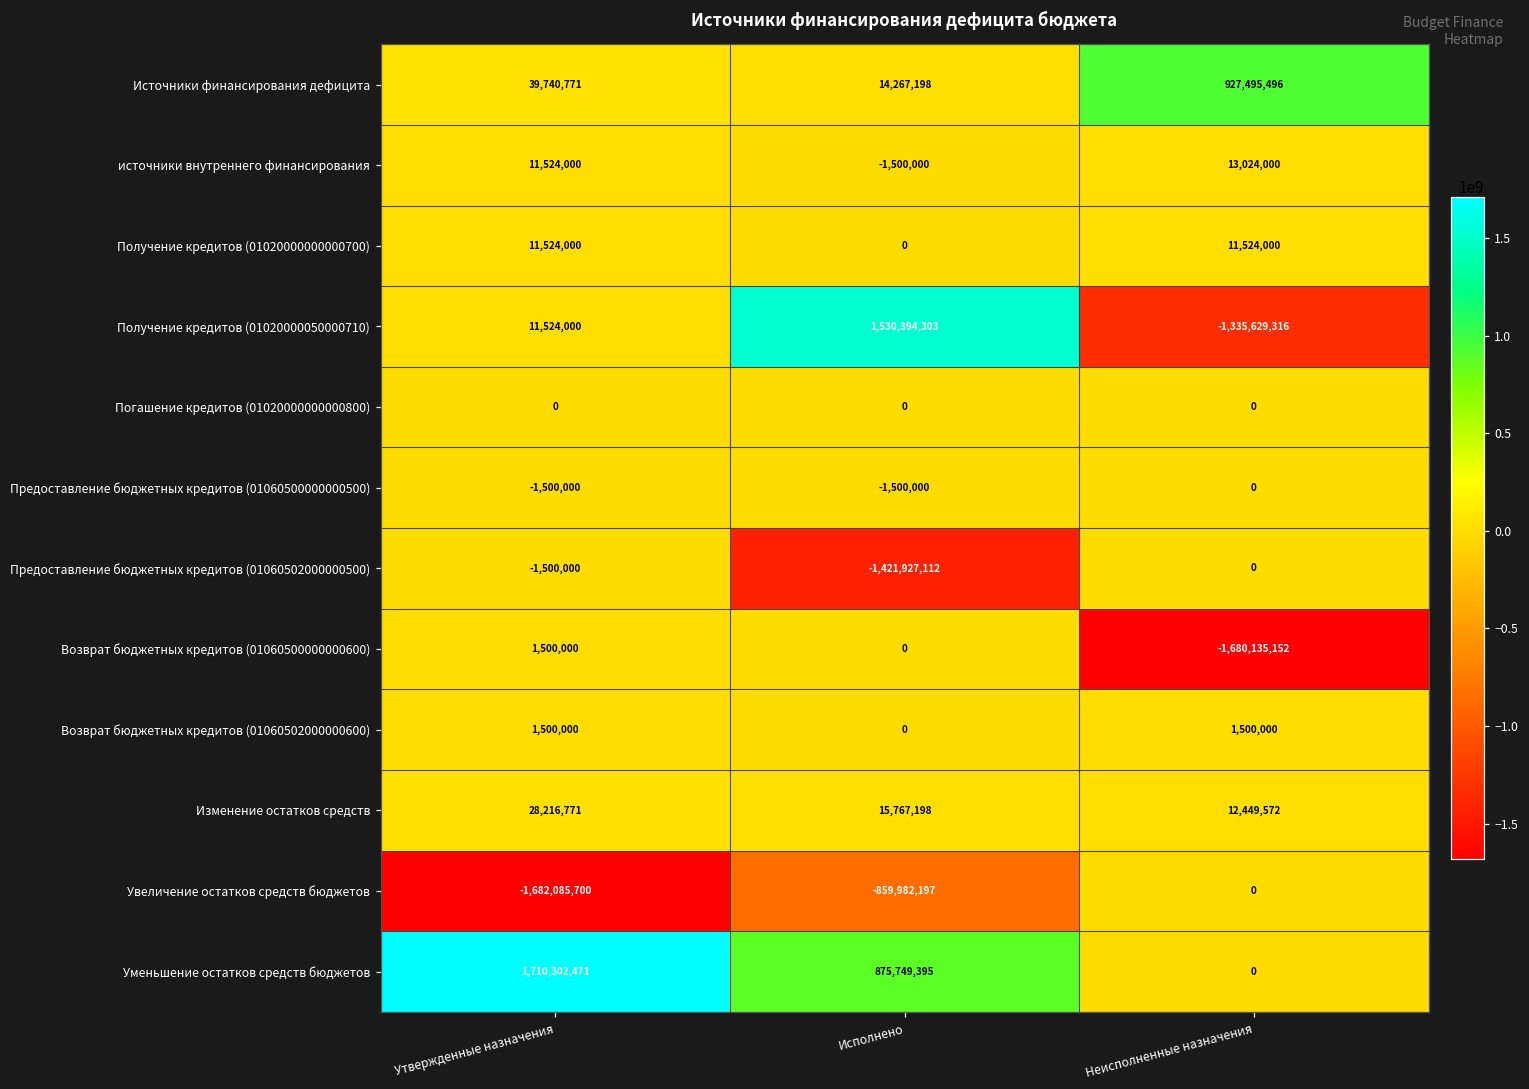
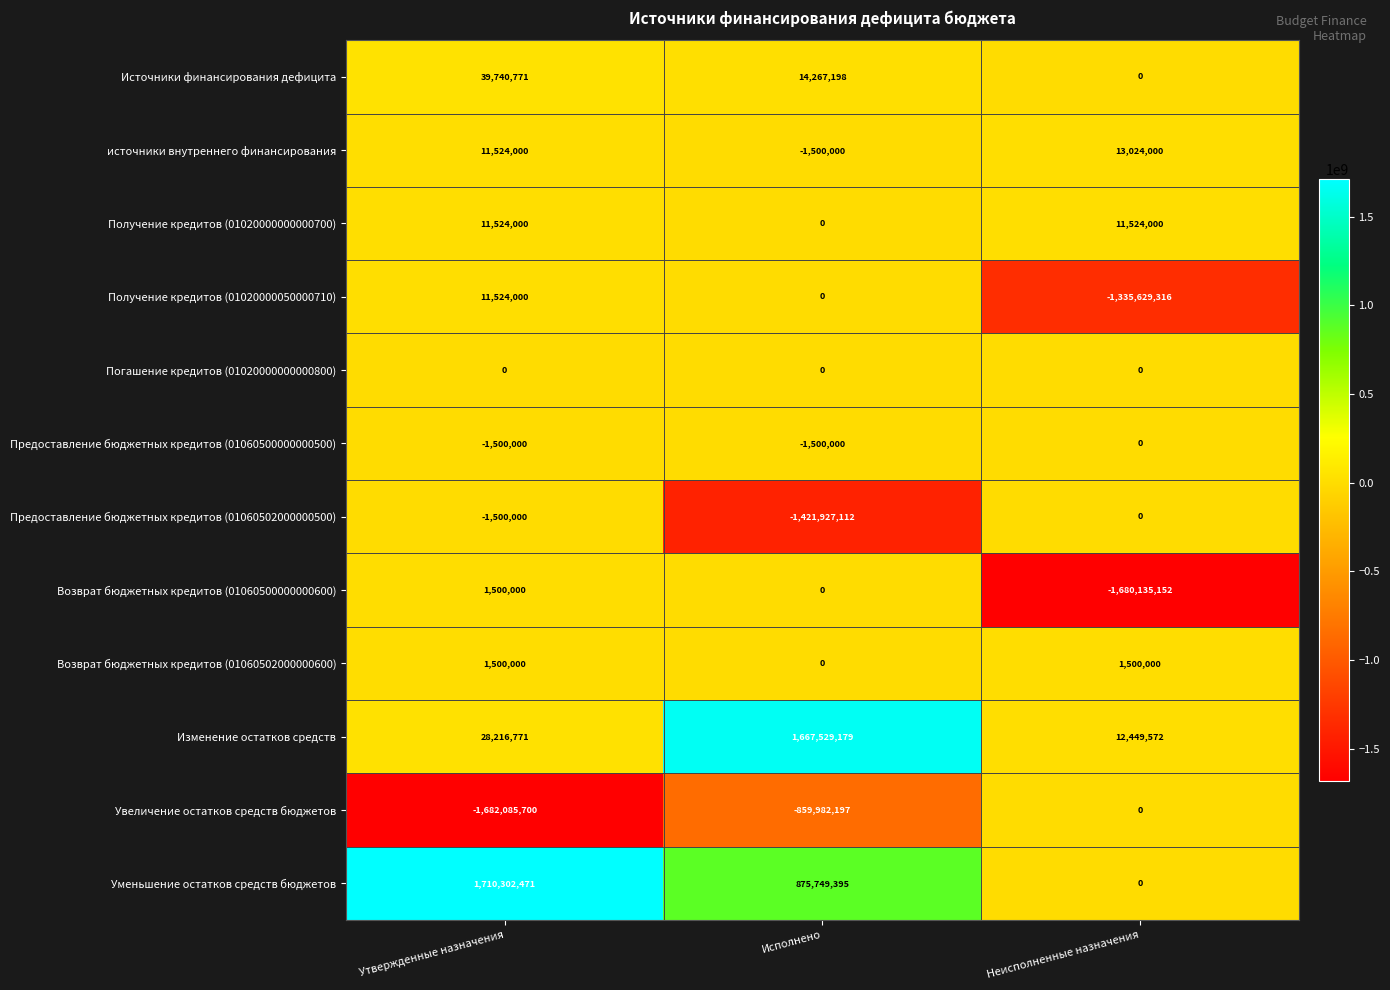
Источники финансирования дефицита, Неисполненные назначения: 927,495,496 -> 0
Получение кредитов (01020000050000710), Исполнено: 1,530,394,303 -> 0
Изменение остатков средств, Исполнено: 15,767,198 -> 1,667,529,179
